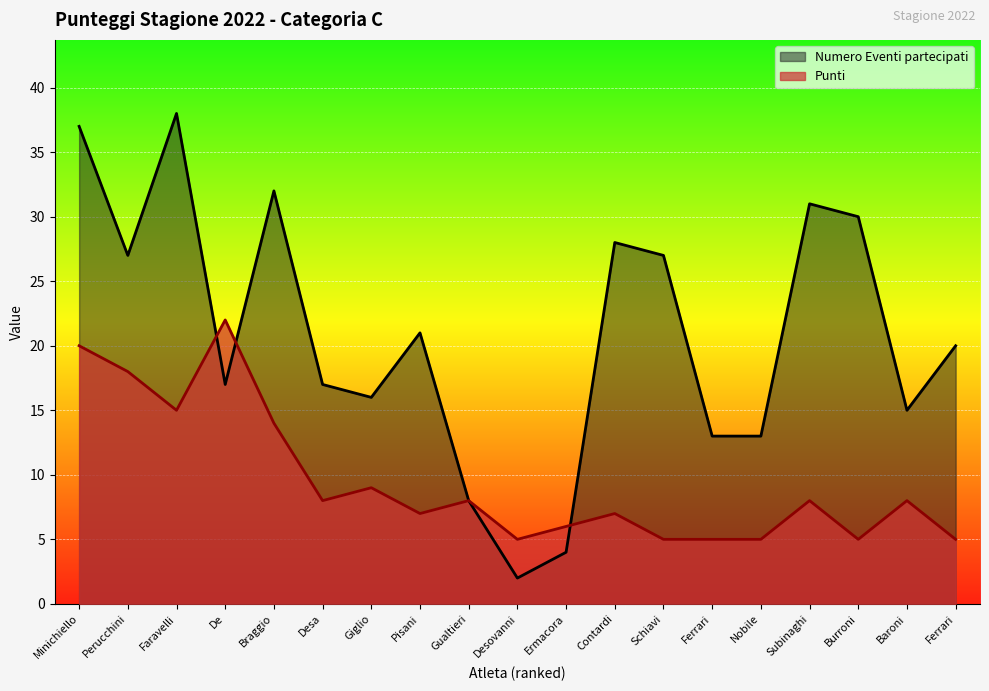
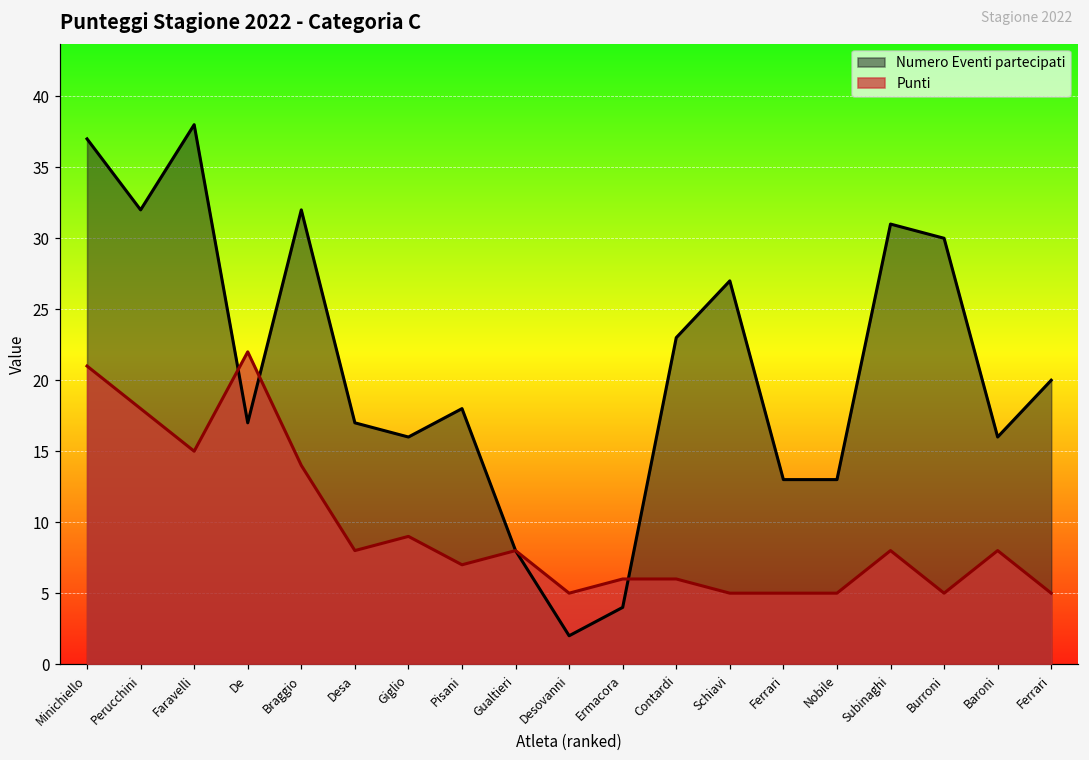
Punti, Minichiello: 20 -> 21
Numero Eventi partecipati, Perucchini: 27 -> 32
Numero Eventi partecipati, Pisani: 21 -> 18
Numero Eventi partecipati, Contardi: 28 -> 23
Punti, Contardi: 7 -> 6
Numero Eventi partecipati, Baroni: 15 -> 16
